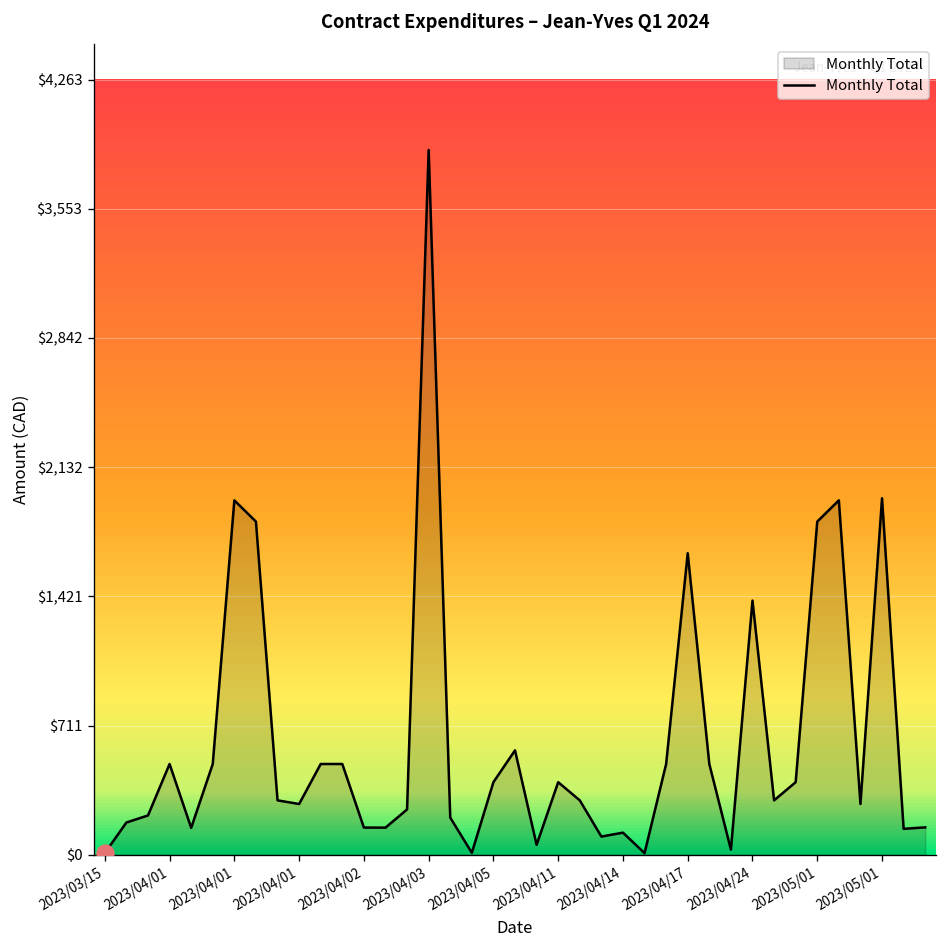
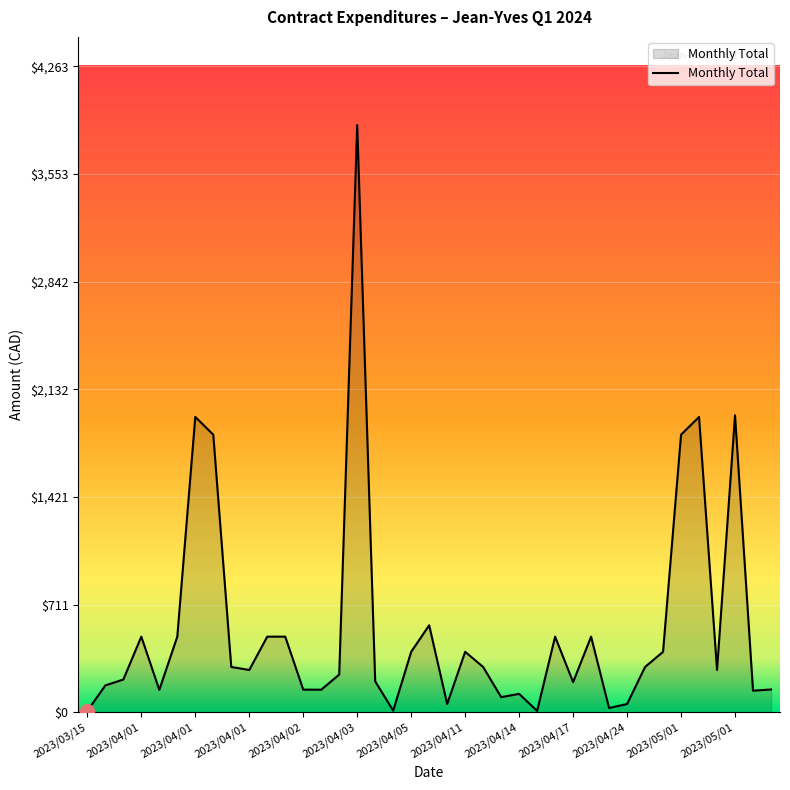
Monthly Total, 2023/04/17: $1,660 -> $200
Monthly Total, 2023/04/24: $1,400 -> $60
